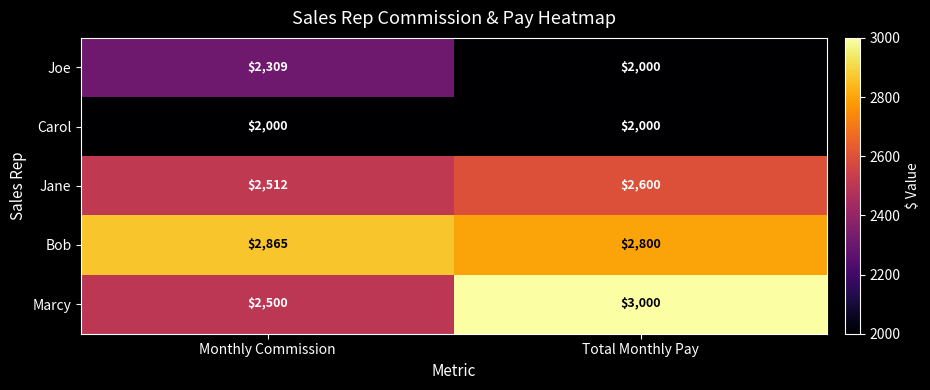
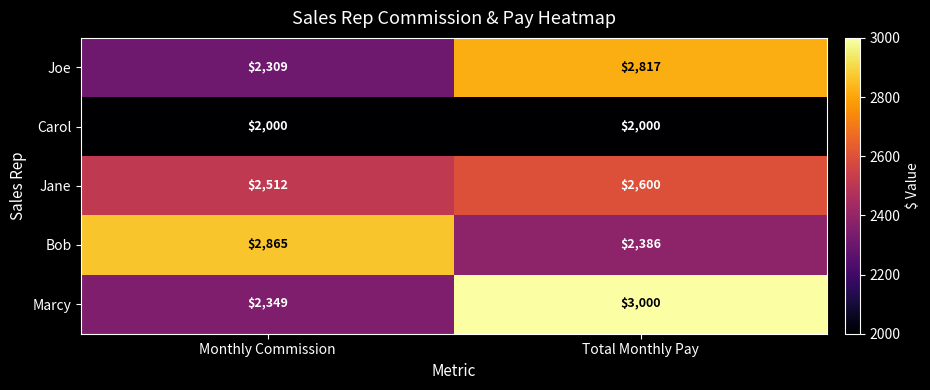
Joe, Total Monthly Pay: $2,000 -> $2,817
Bob, Total Monthly Pay: $2,800 -> $2,386
Marcy, Monthly Commission: $2,500 -> $2,349
